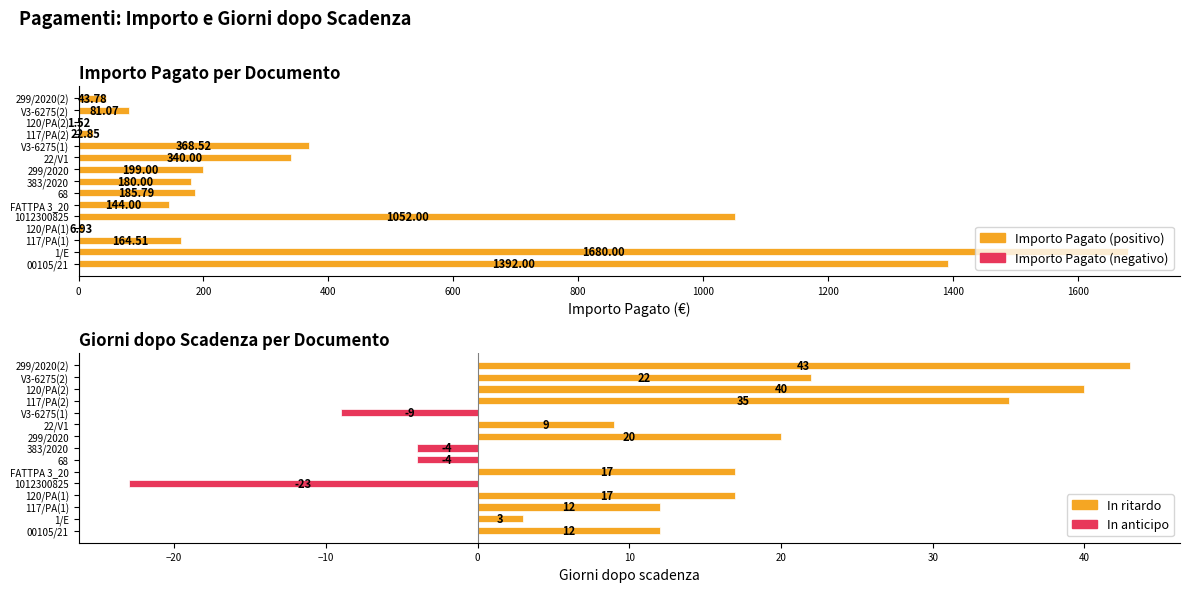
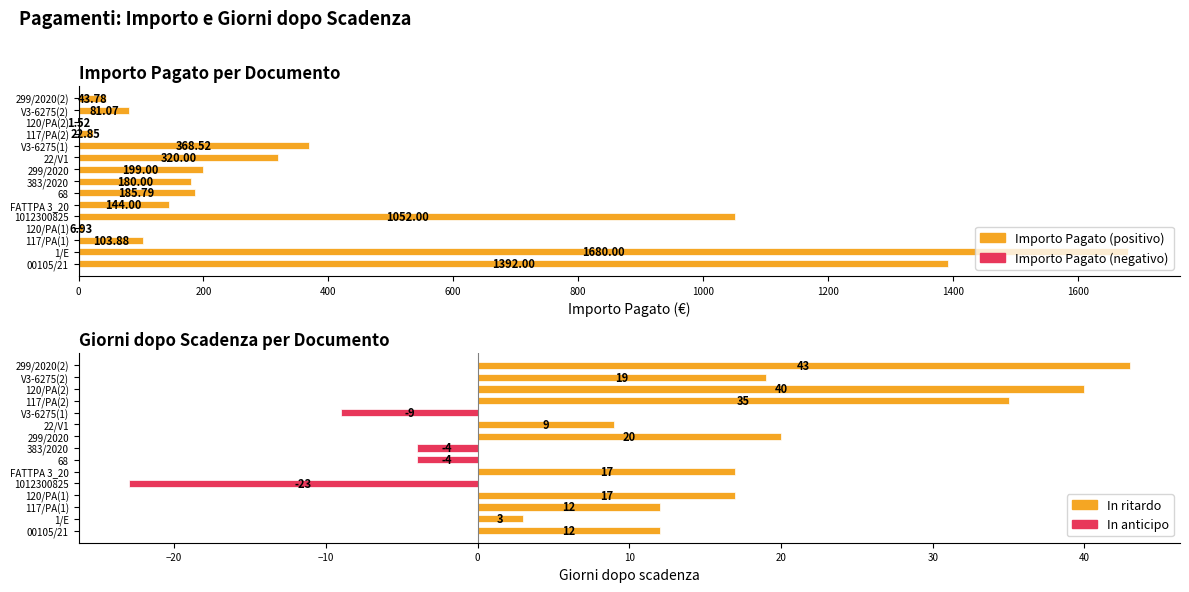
Importo Pagato per Documento, 22/V1: 340.00 -> 320.00
Importo Pagato per Documento, 117/PA(1): 164.51 -> 103.88
Giorni dopo Scadenza per Documento, V3-6275(2): 22 -> 19
